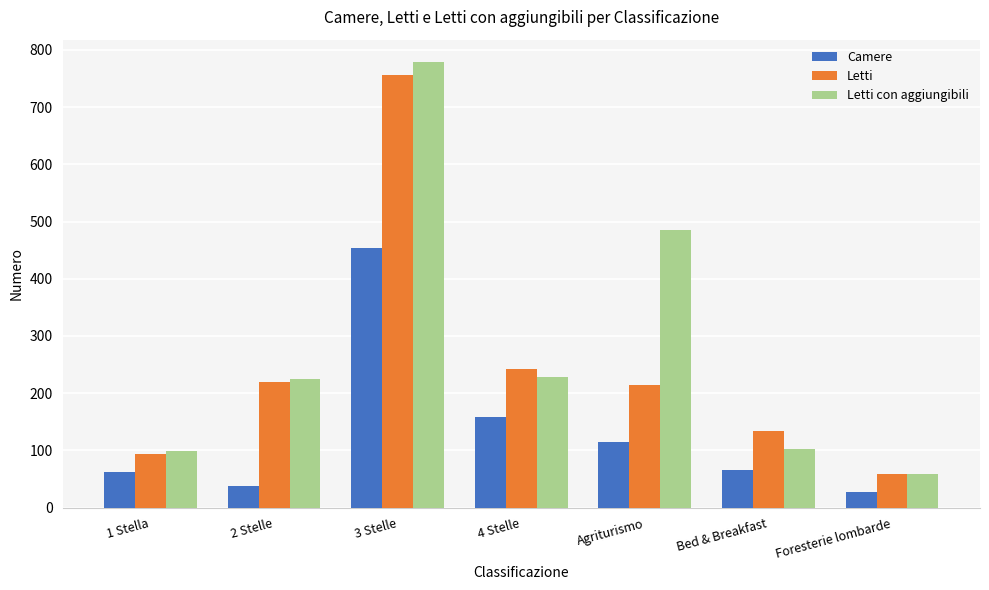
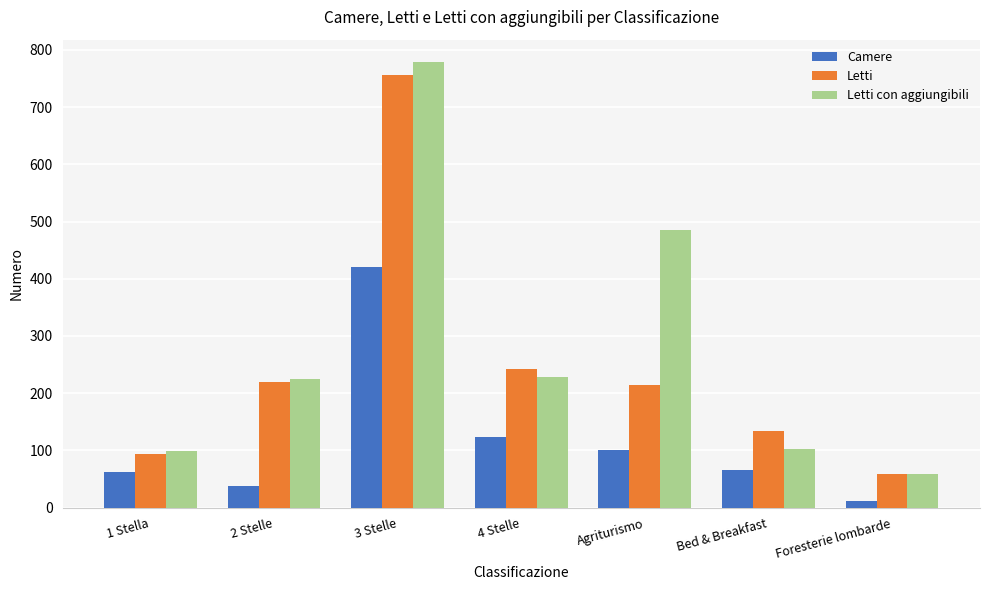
Camere, 3 Stelle: 450 -> 420
Camere, 4 Stelle: 160 -> 120
Camere, Agriturismo: 120 -> 100
Camere, Foresterie lombarde: 30 -> 10
